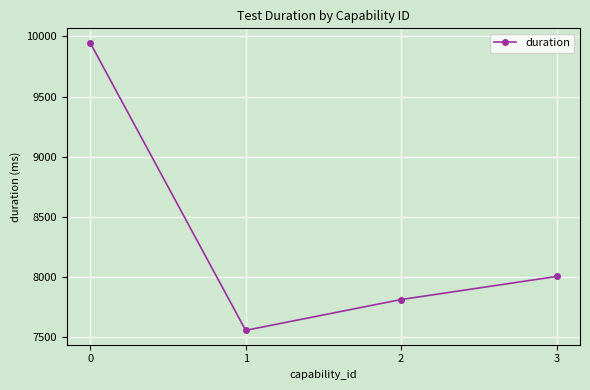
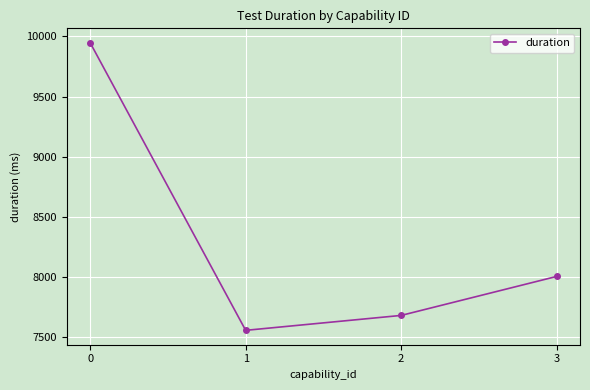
2: 7810 -> 7680
